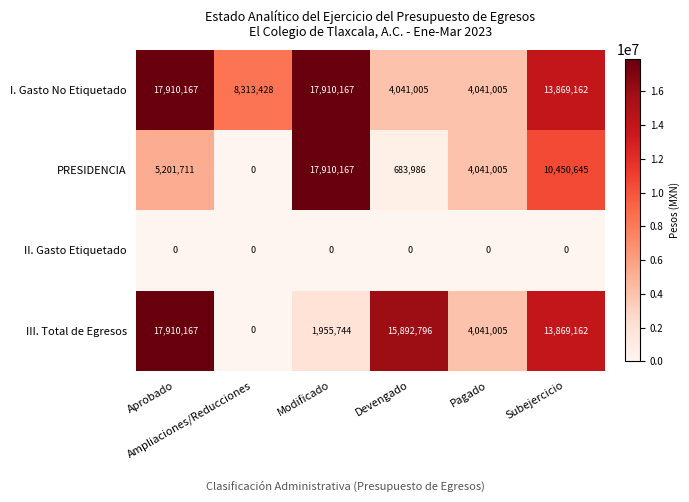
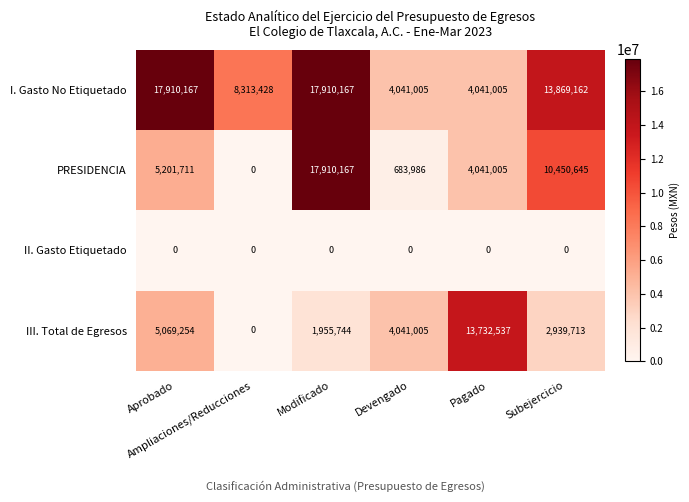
III. Total de Egresos, Aprobado: 17,910,167 -> 5,069,254
III. Total de Egresos, Devengado: 15,892,796 -> 4,041,005
III. Total de Egresos, Pagado: 4,041,005 -> 13,732,537
III. Total de Egresos, Subejercicio: 13,869,162 -> 2,939,713
